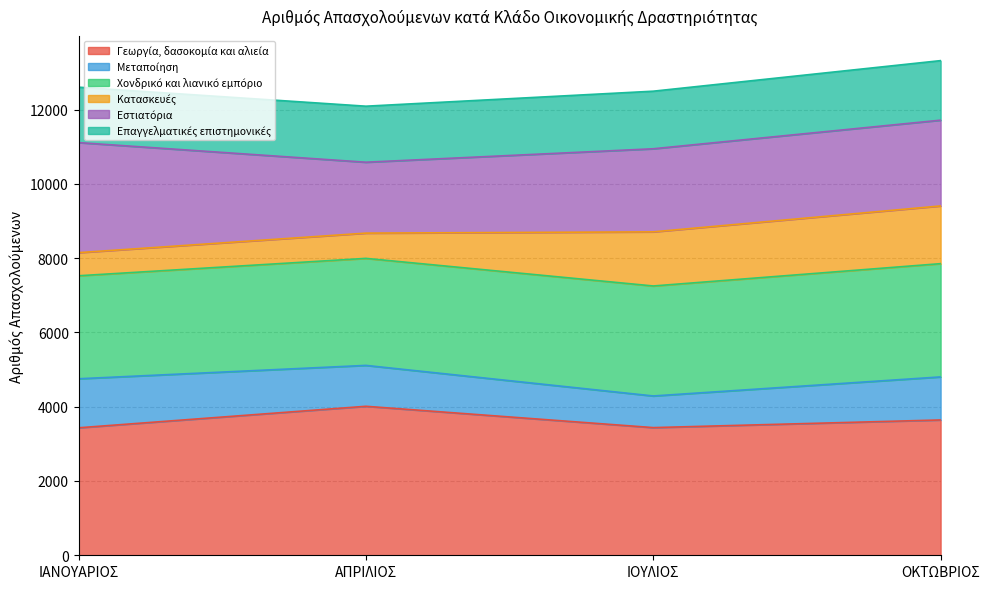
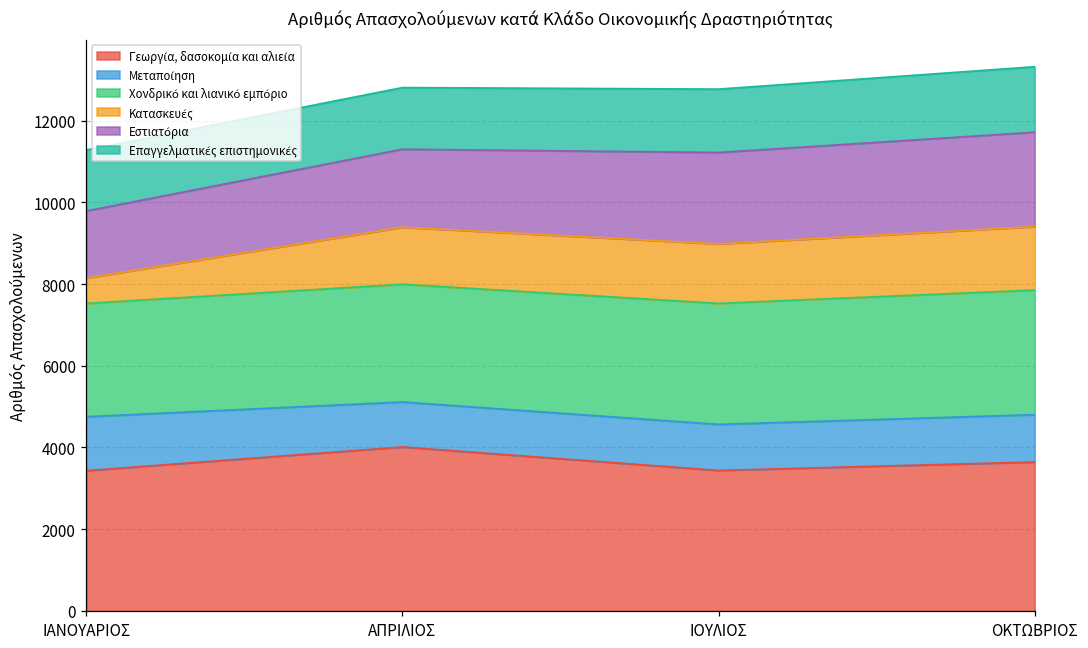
Εστιατόρια, ΙΑΝΟΥΑΡΙΟΣ: 3000 -> 1600
Κατασκευές, ΑΠΡΙΛΙΟΣ: 700 -> 1400
Μεταποίηση, ΙΟΥΛΙΟΣ: 900 -> 1100
